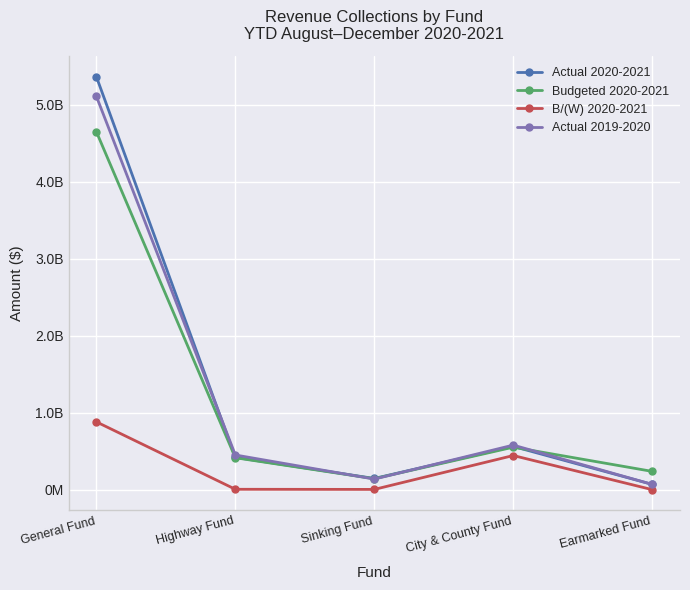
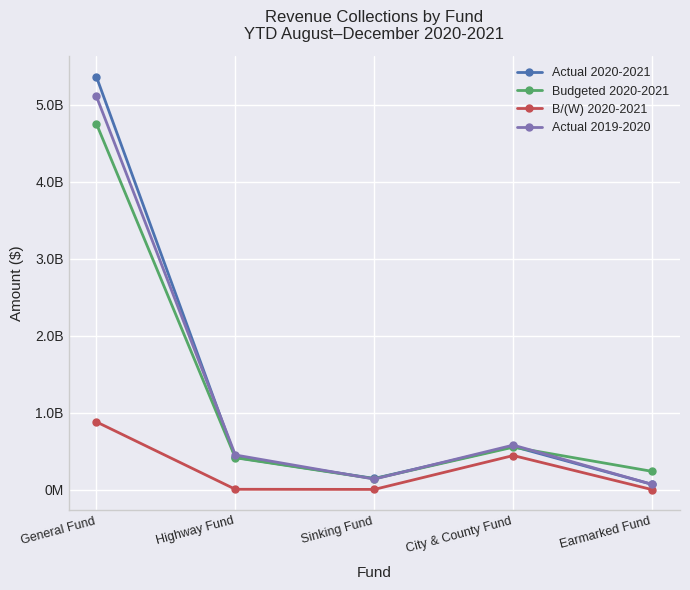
Budgeted 2020-2021, General Fund: 4700000000 -> 4800000000
